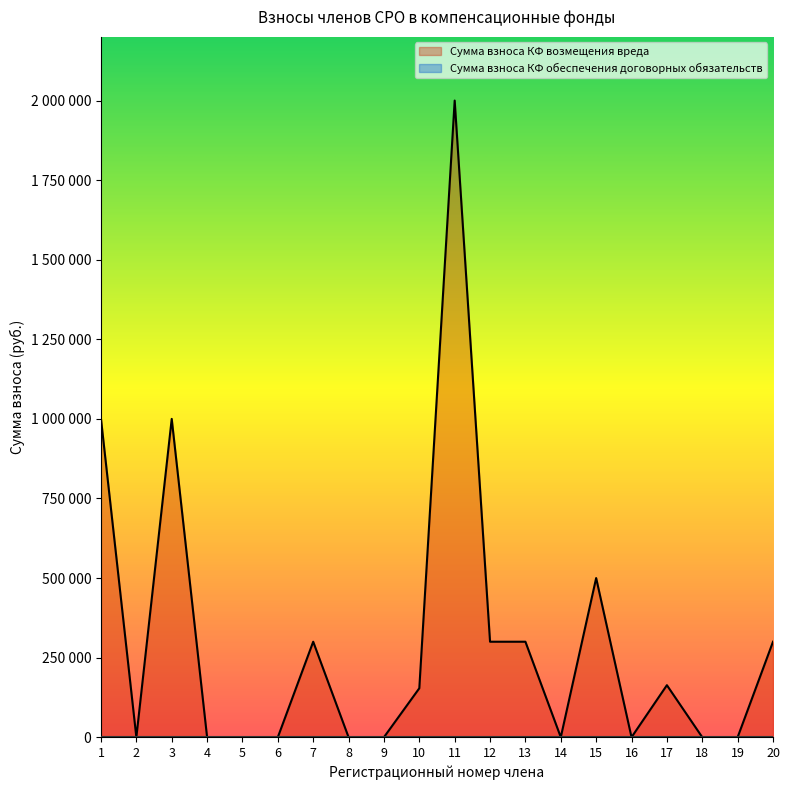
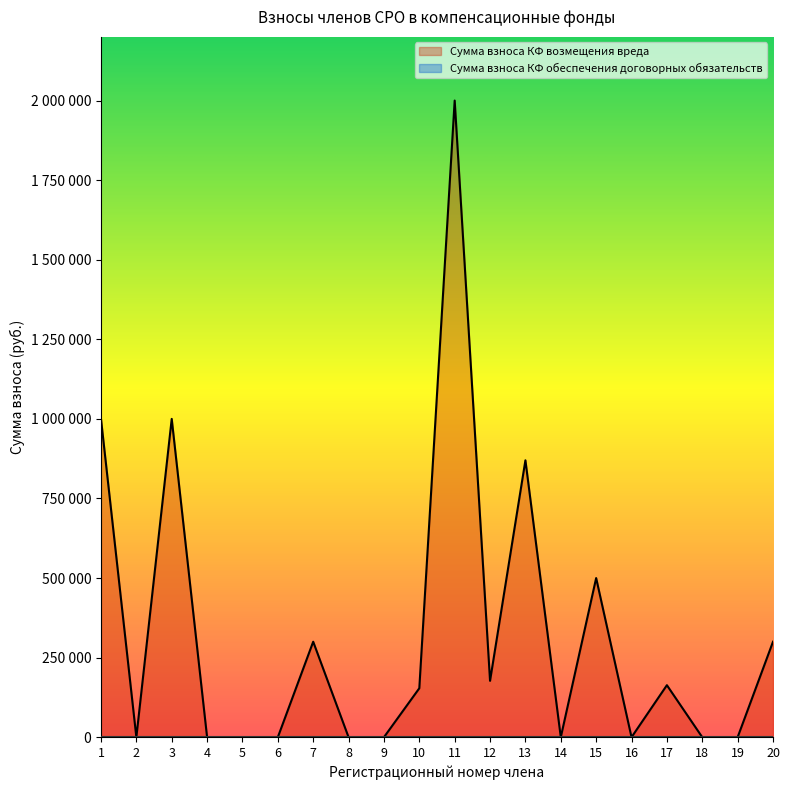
Сумма взноса КФ возмещения вреда, 12: 300000 -> 180000
Сумма взноса КФ возмещения вреда, 13: 300000 -> 870000
